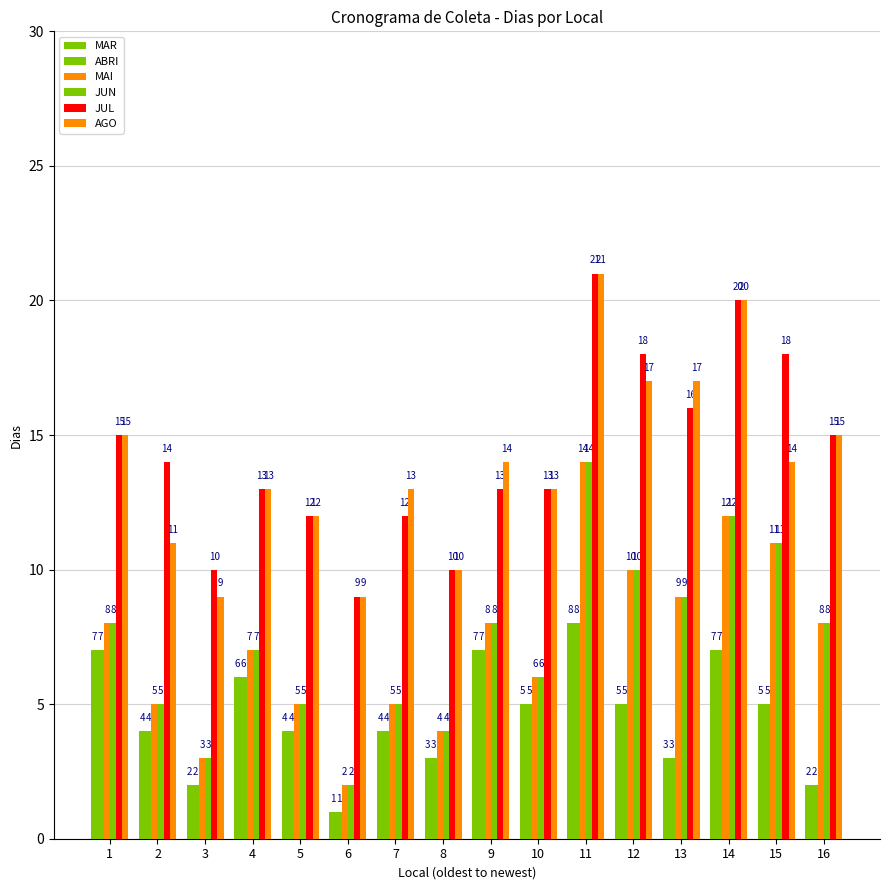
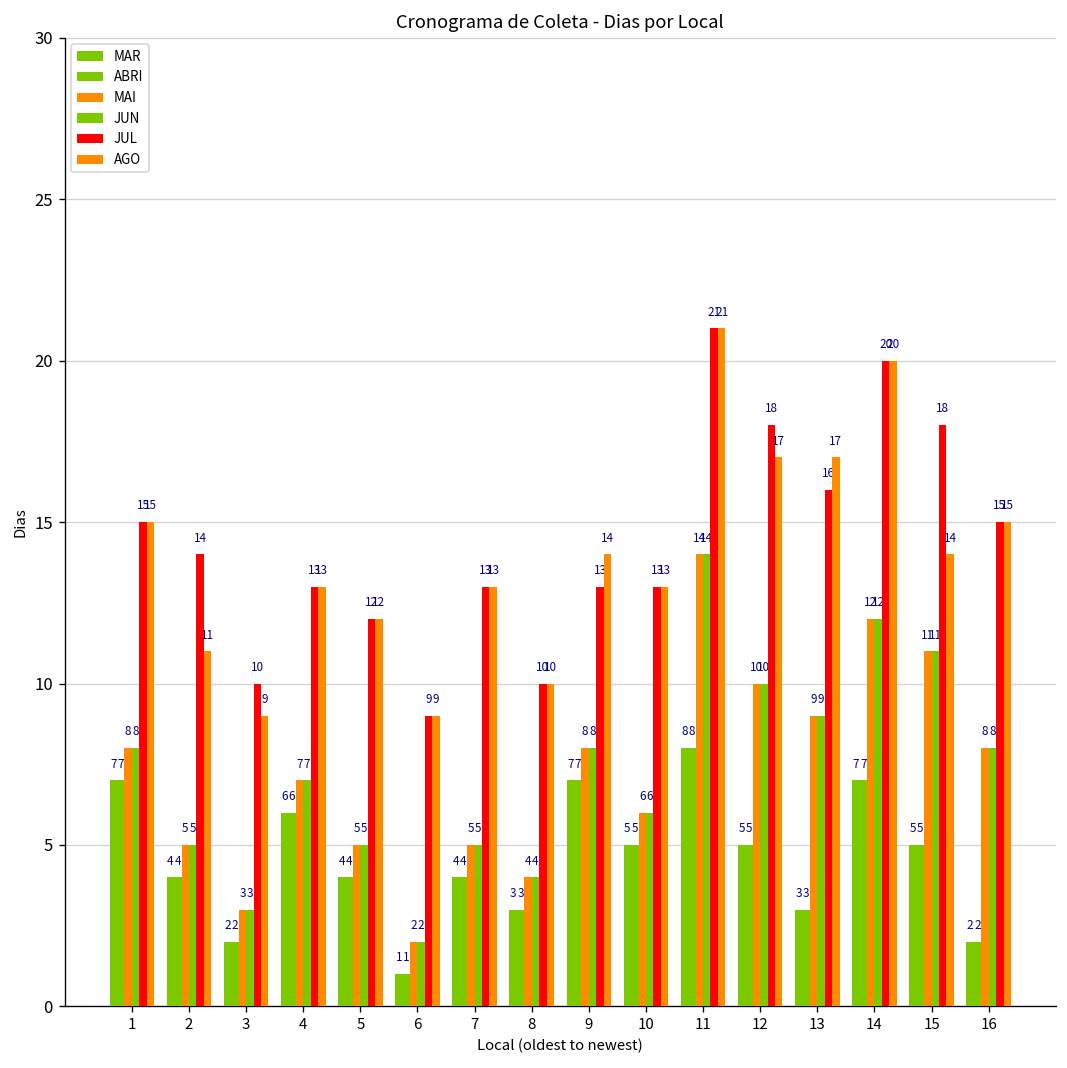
JUL, 7: 12 -> 13
